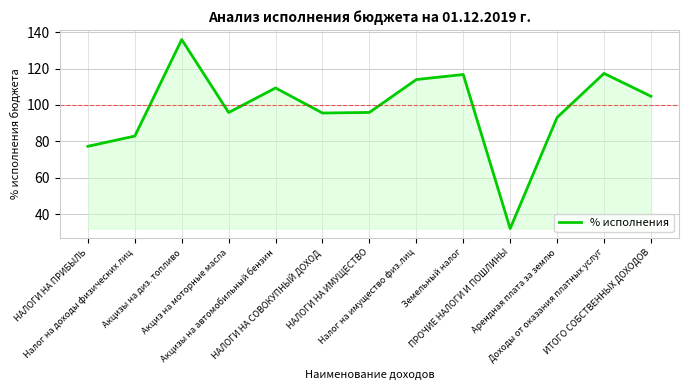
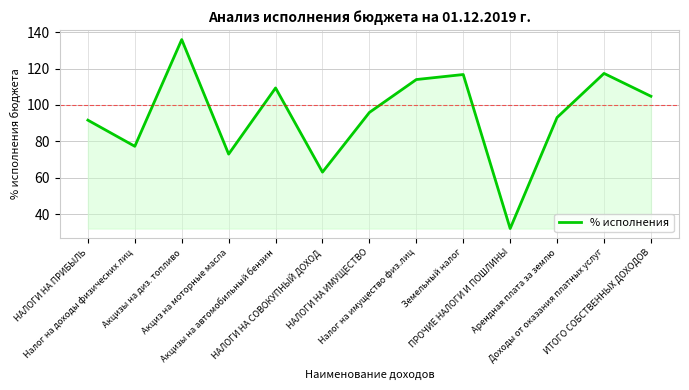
НАЛОГИ НА ПРИБЫЛЬ: 77 -> 92
Налог на доходы физических лиц: 83 -> 77
Акциз на моторные масла: 96 -> 73
НАЛОГИ НА СОВОКУПНЫЙ ДОХОД: 96 -> 63
